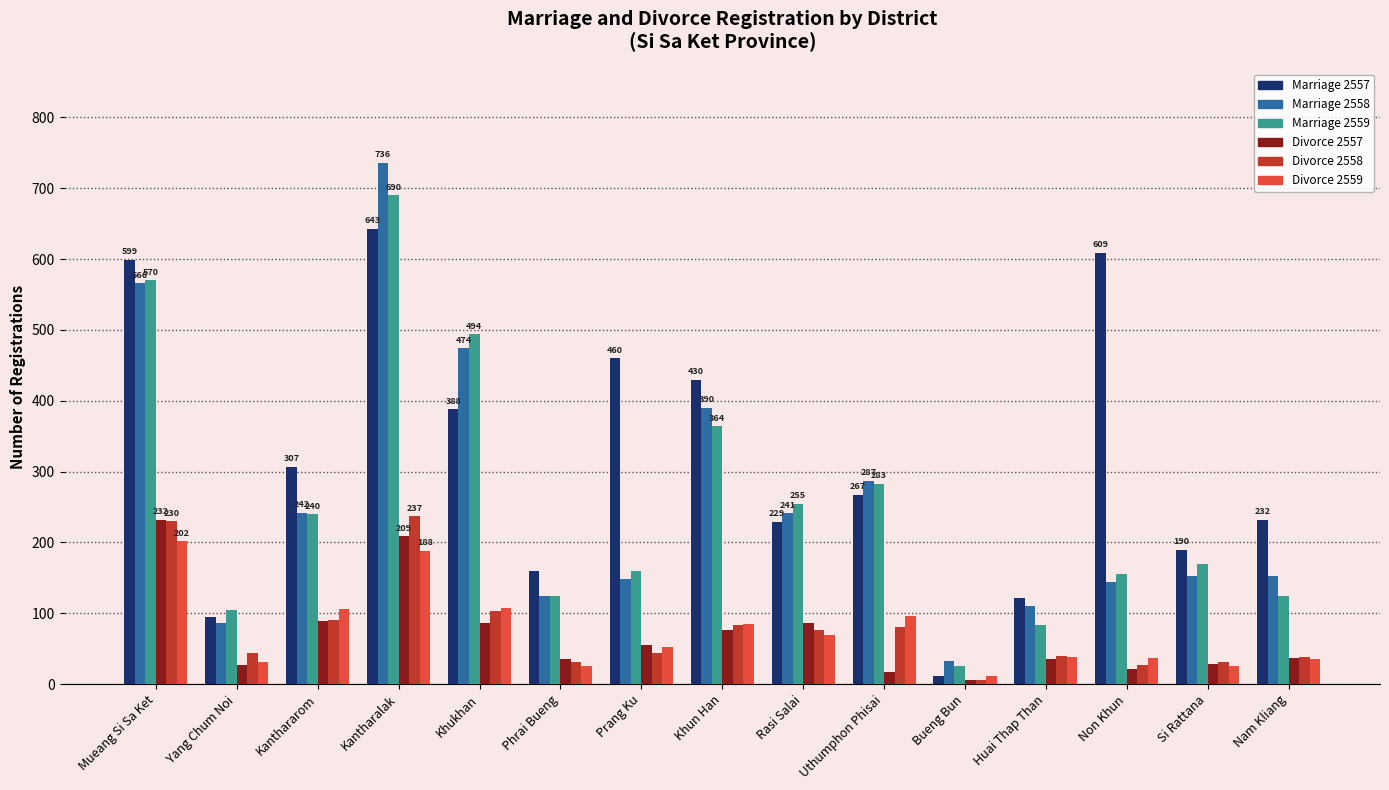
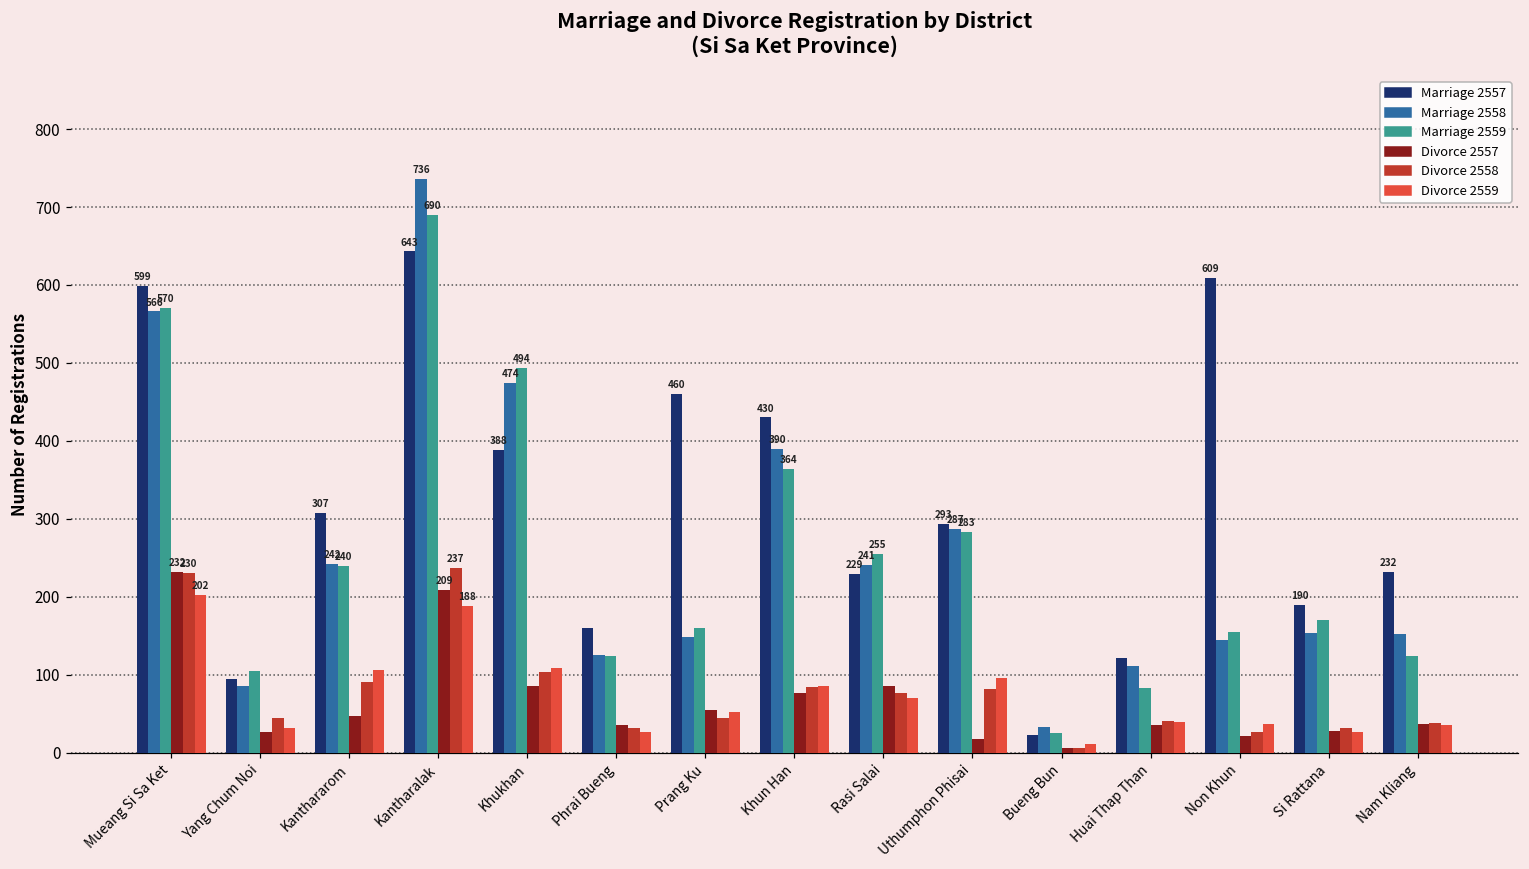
Divorce 2557, Kanthararom: 90 -> 50
Marriage 2557, Uthumphon Phisai: 267 -> 293
Marriage 2557, Bueng Bun: 10 -> 20
